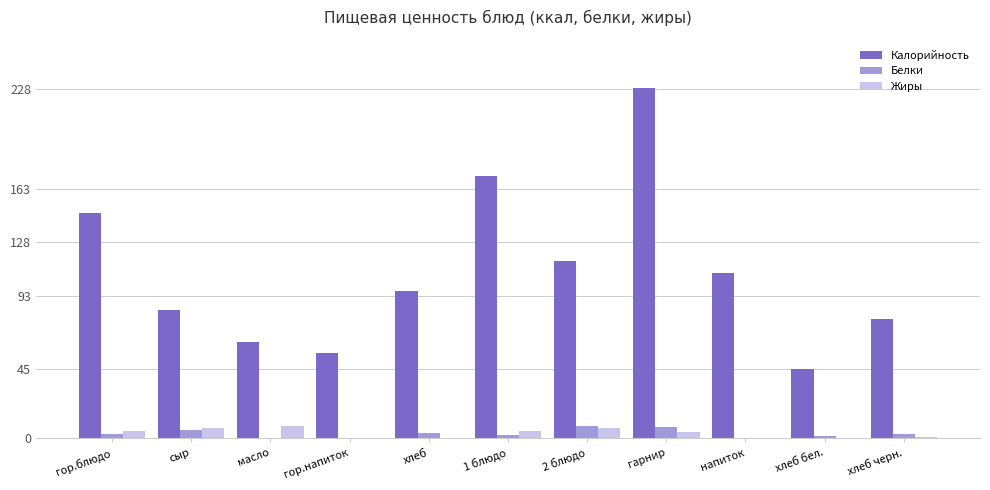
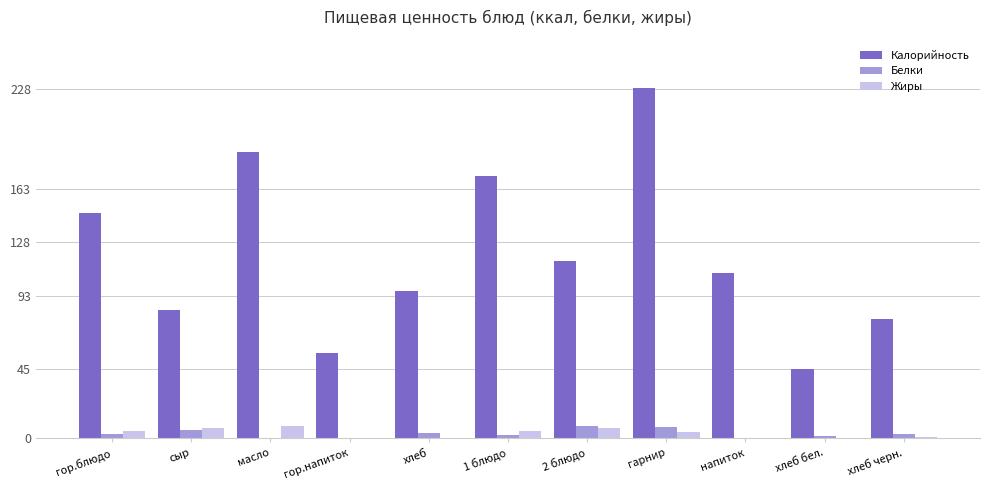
Калорийность, масло: 63 -> 187
